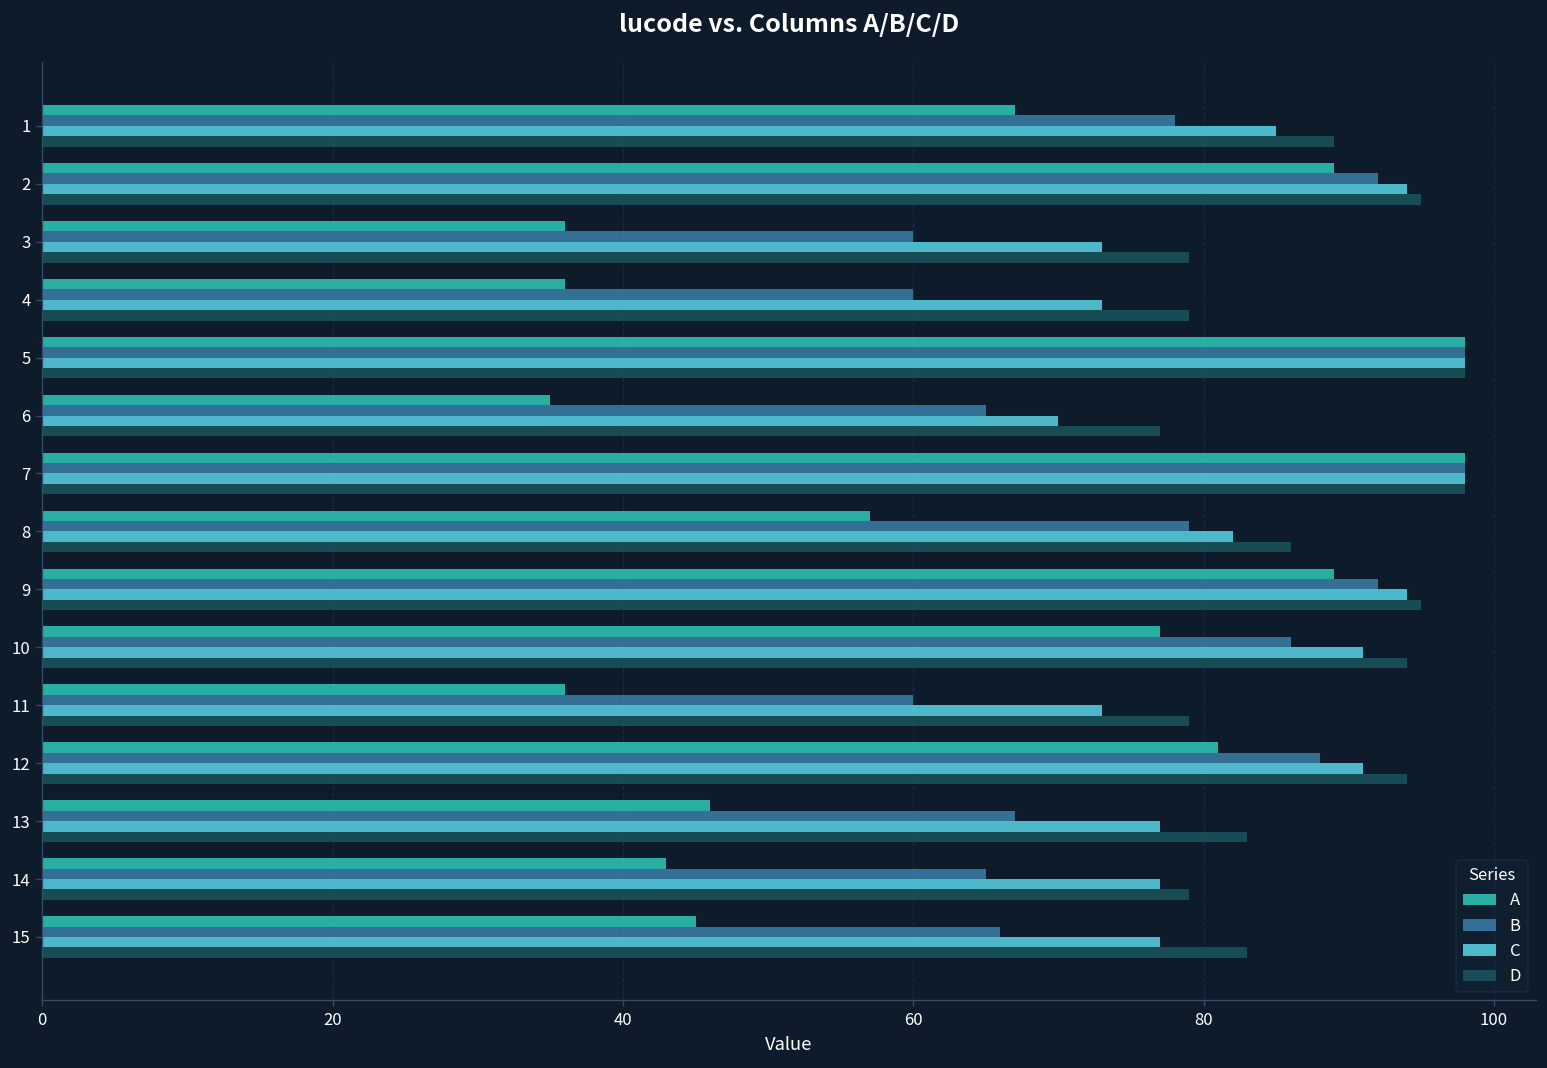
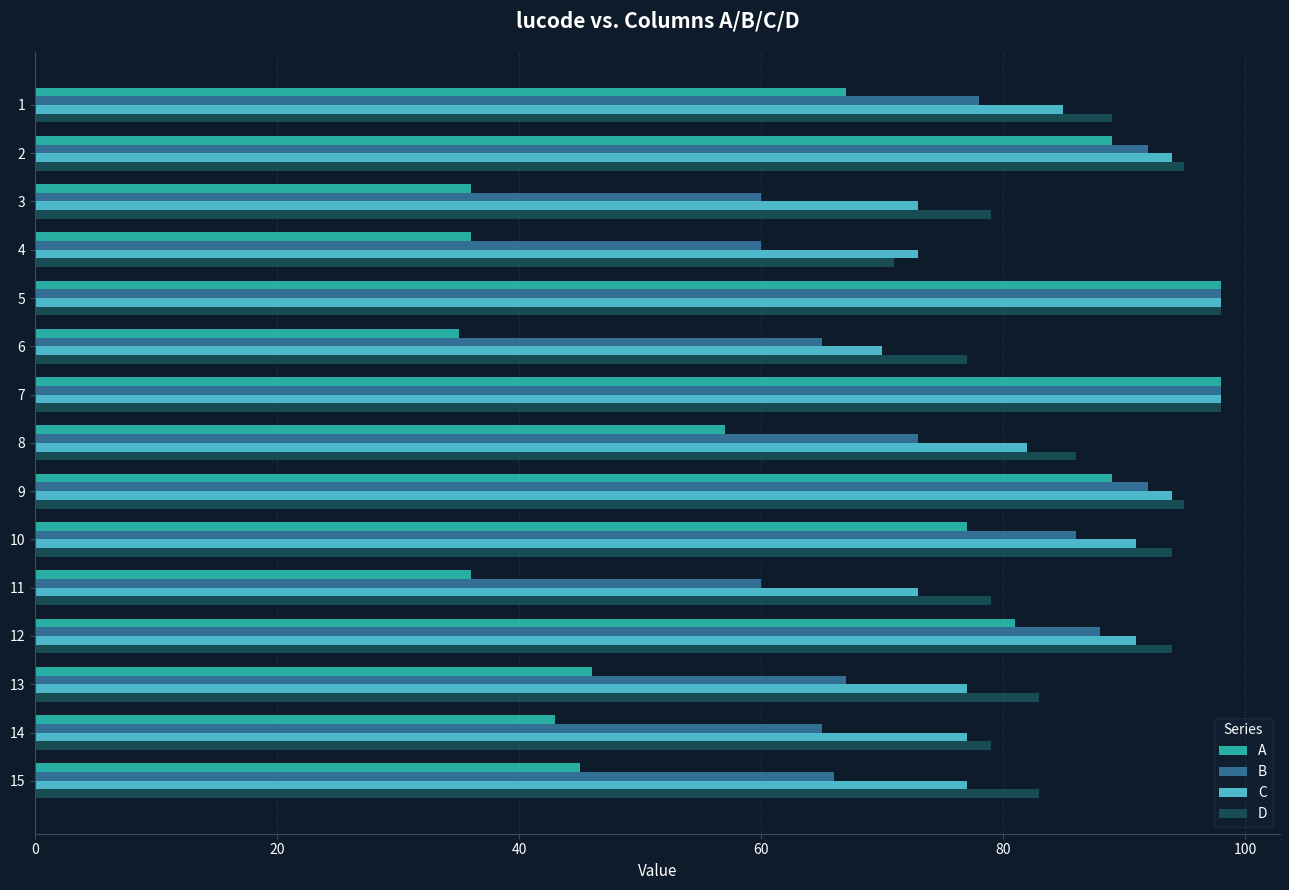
D, 4: 79 -> 71
B, 8: 79 -> 73
